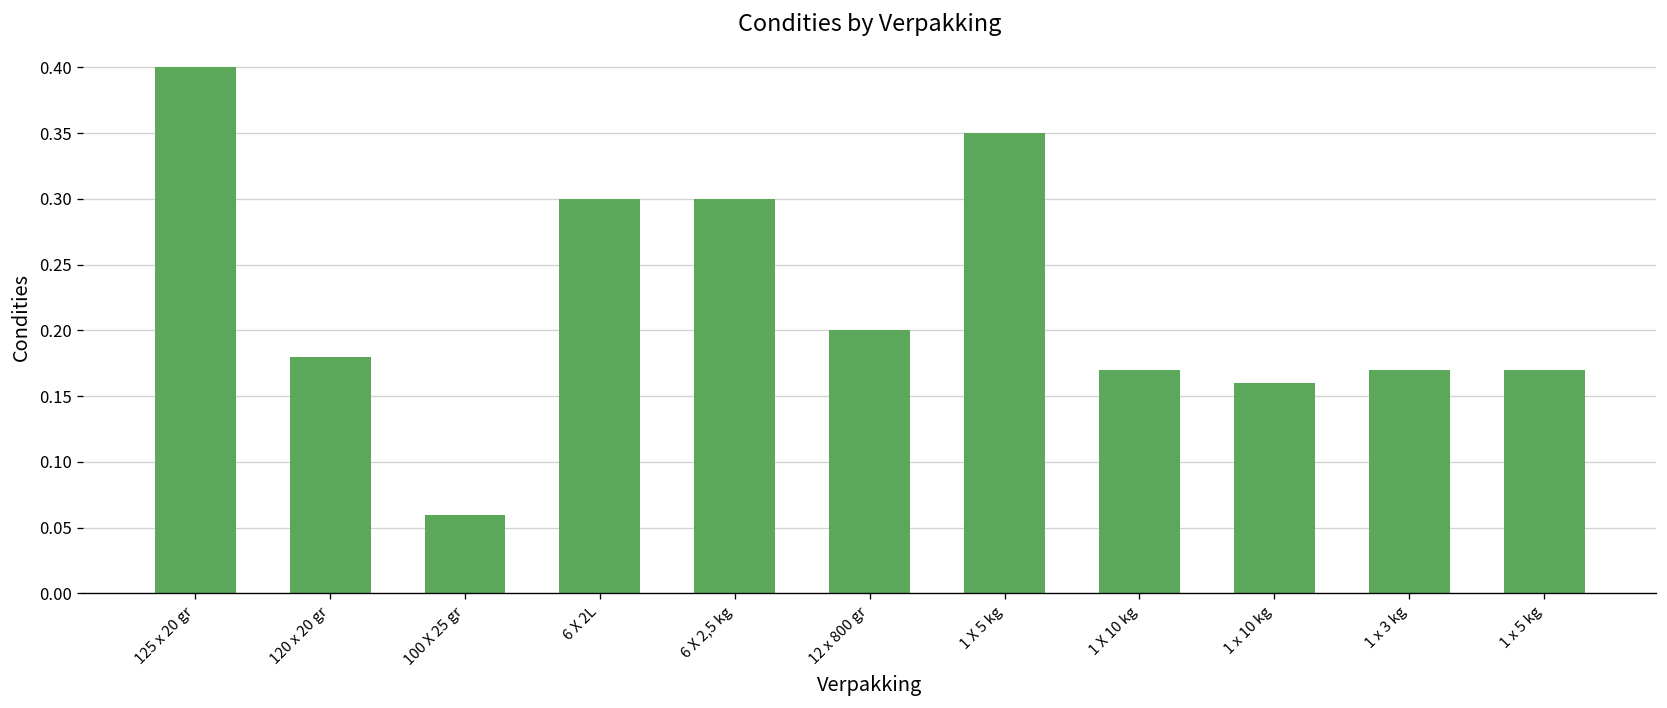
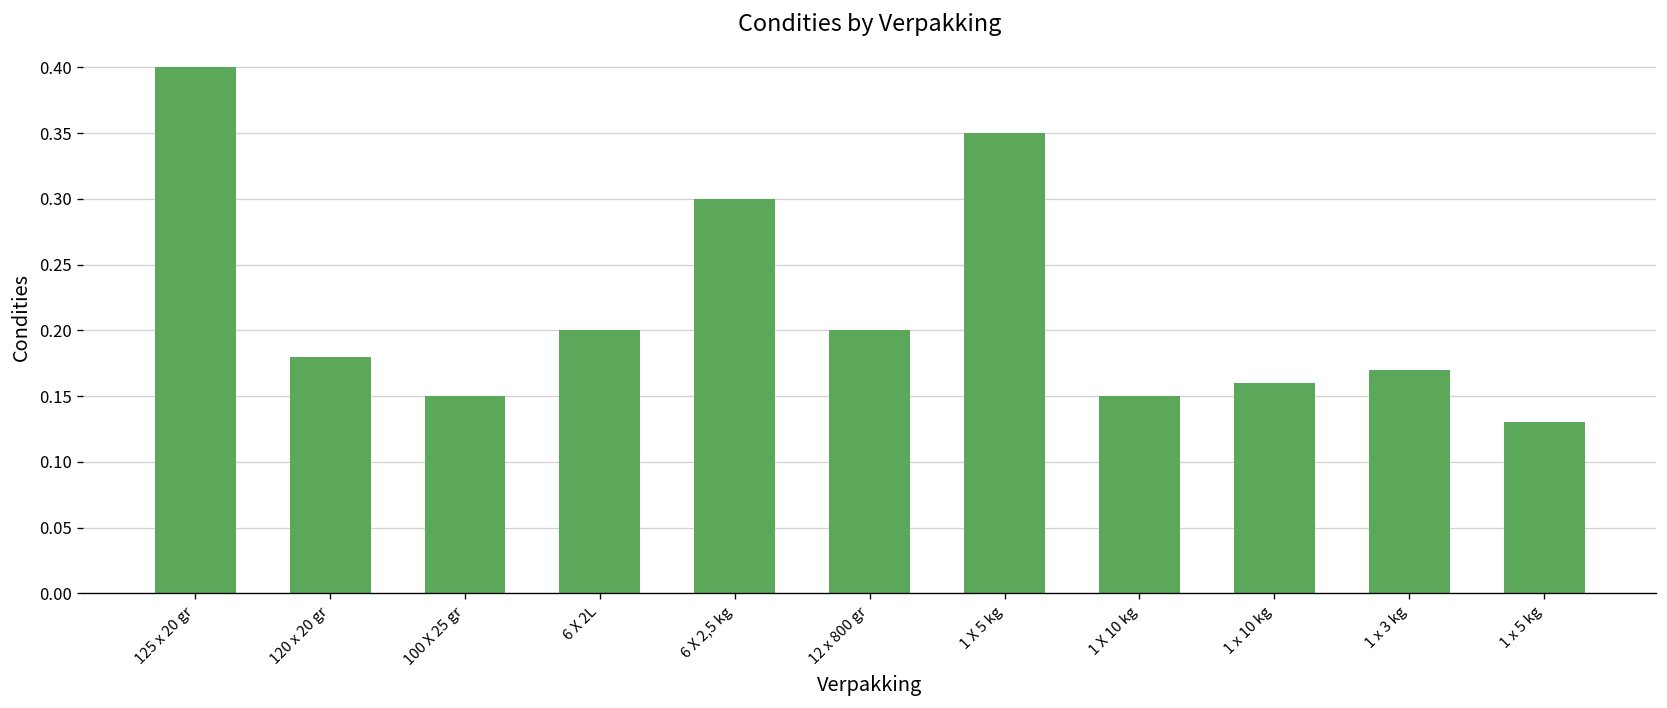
100 X 25 gr: 0.06 -> 0.15
6 X 2L: 0.3 -> 0.2
1 X 10 kg: 0.17 -> 0.15
1 x 5 kg: 0.17 -> 0.13
